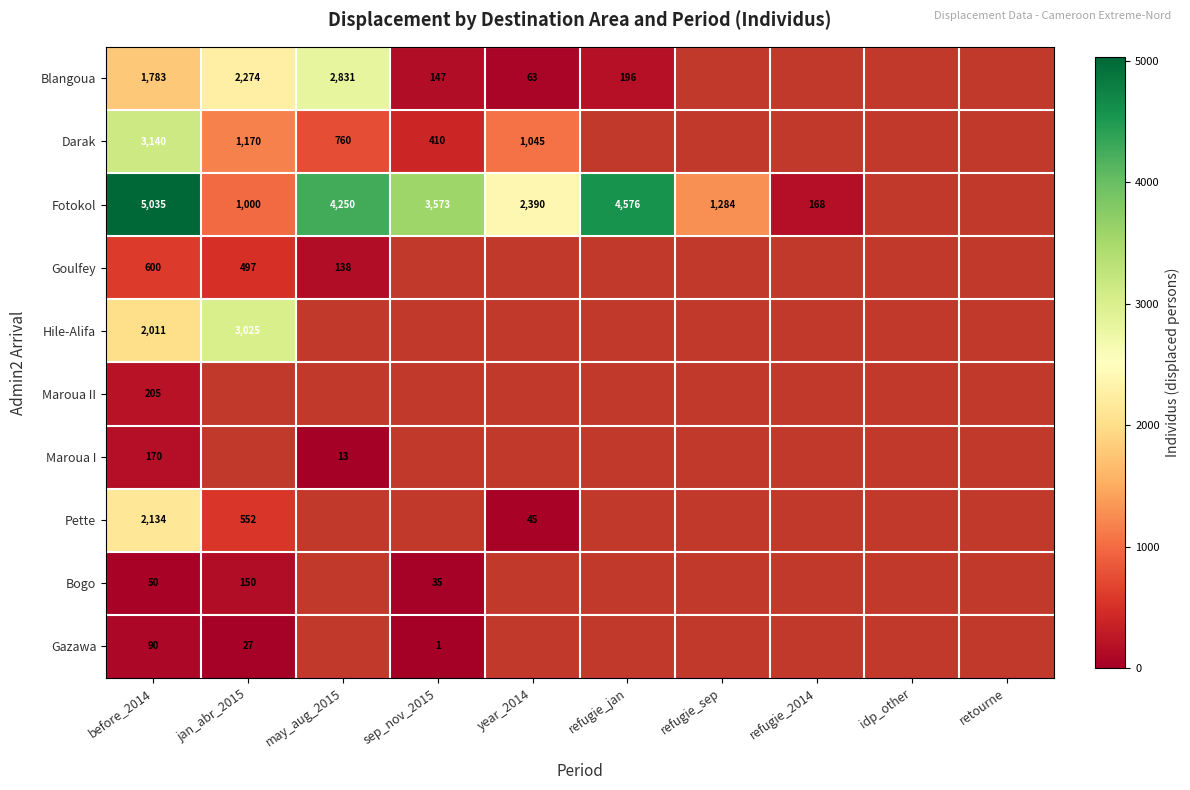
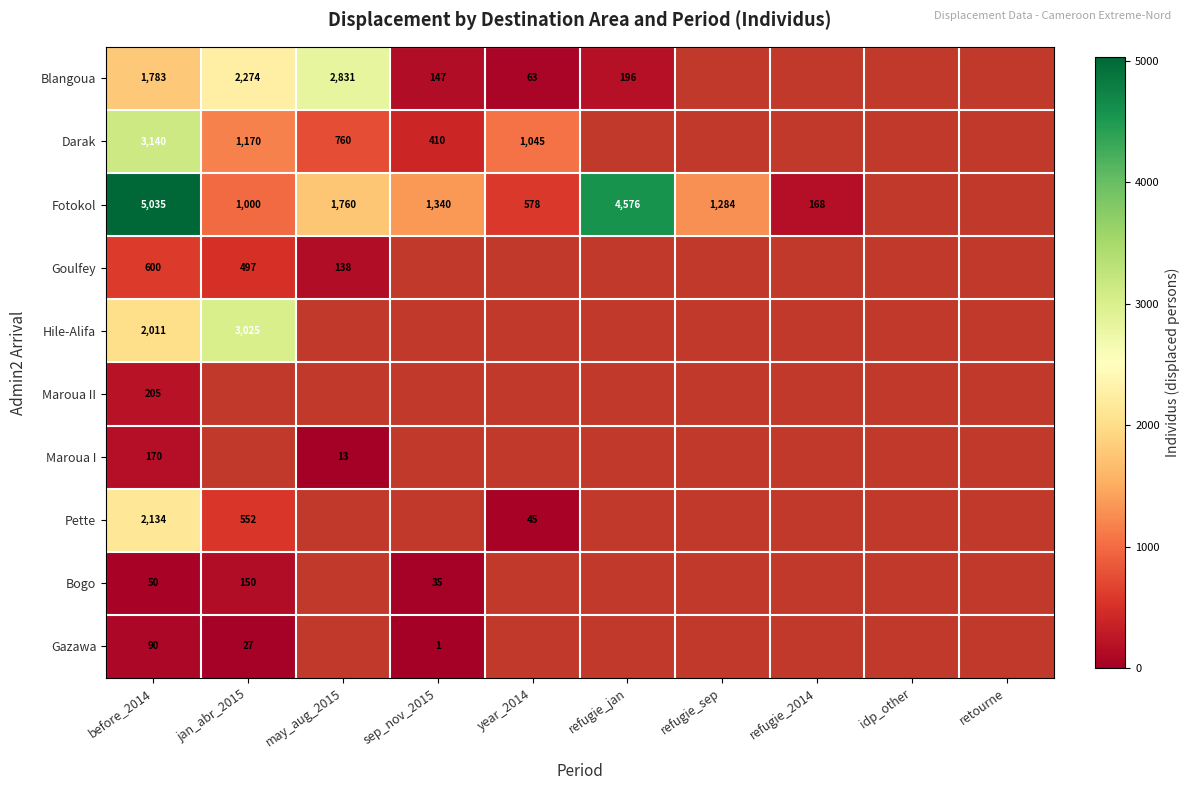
Fotokol, may_aug_2015: 4,250 -> 1,760
Fotokol, sep_nov_2015: 3,573 -> 1,340
Fotokol, year_2014: 2,390 -> 578
